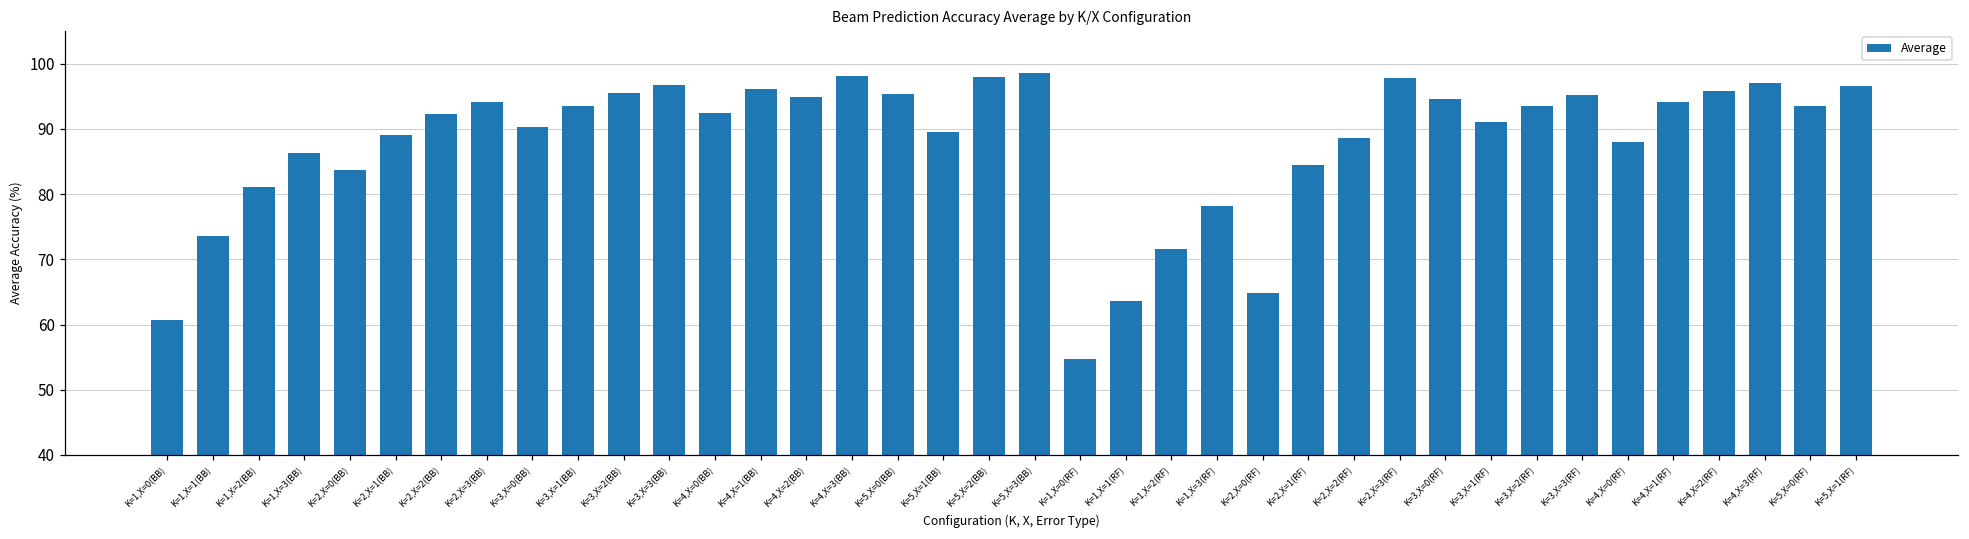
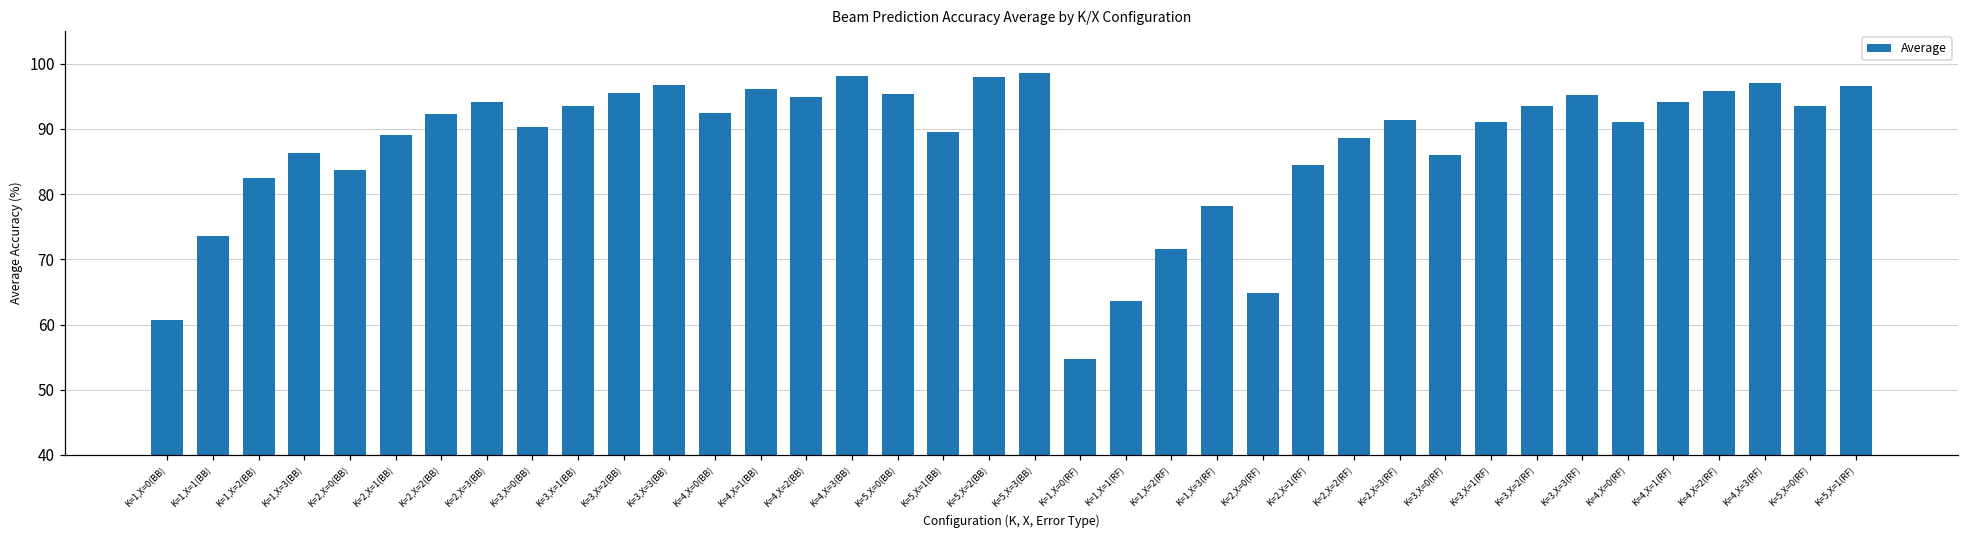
K=1,X=2(BB): 81 -> 82
K=2,X=3(RF): 98 -> 91
K=3,X=0(RF): 95 -> 86
K=4,X=0(RF): 88 -> 91
